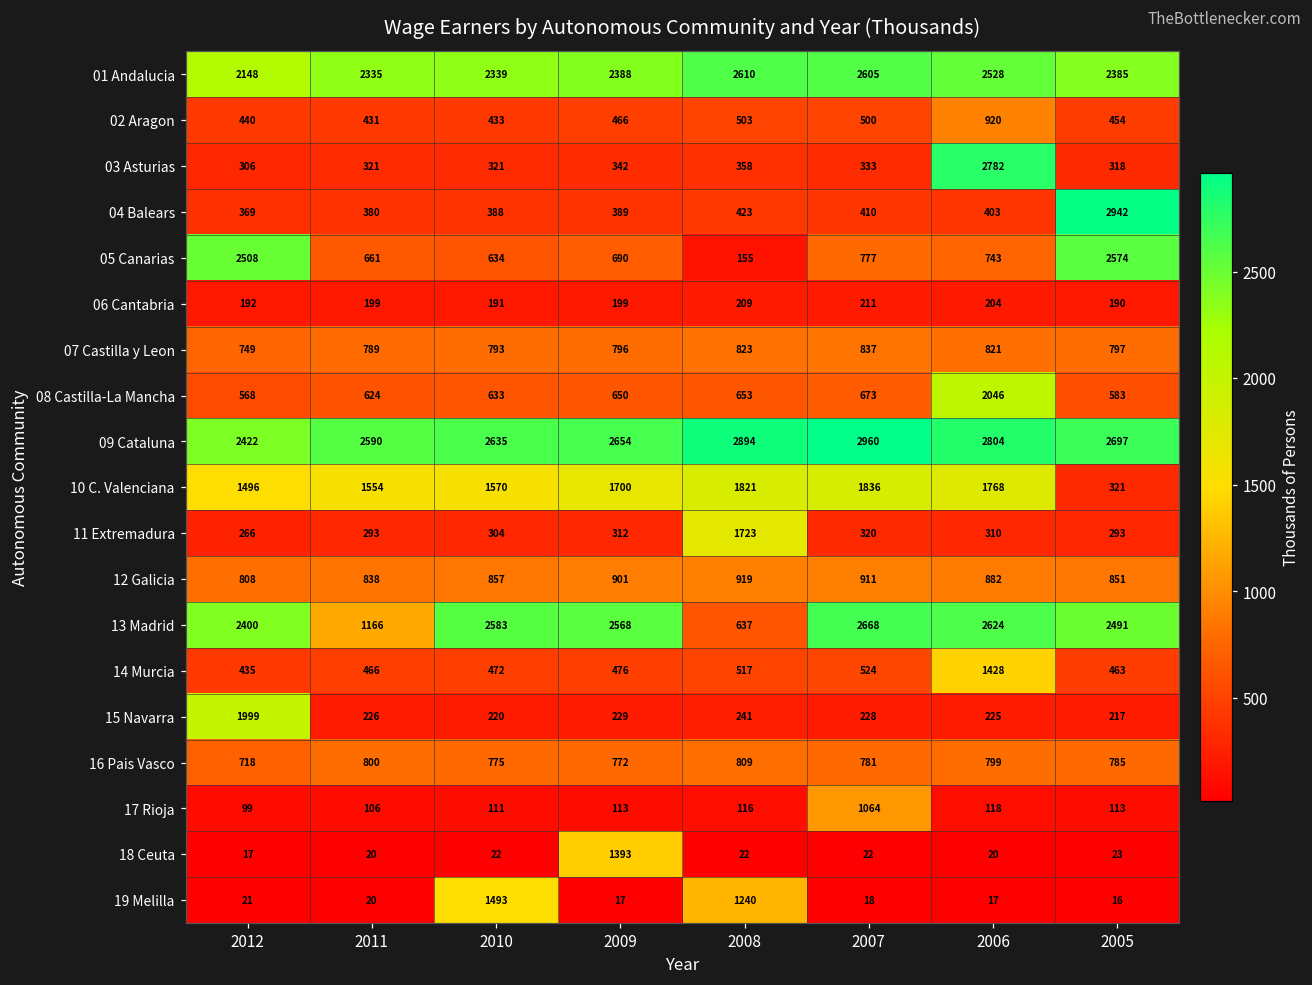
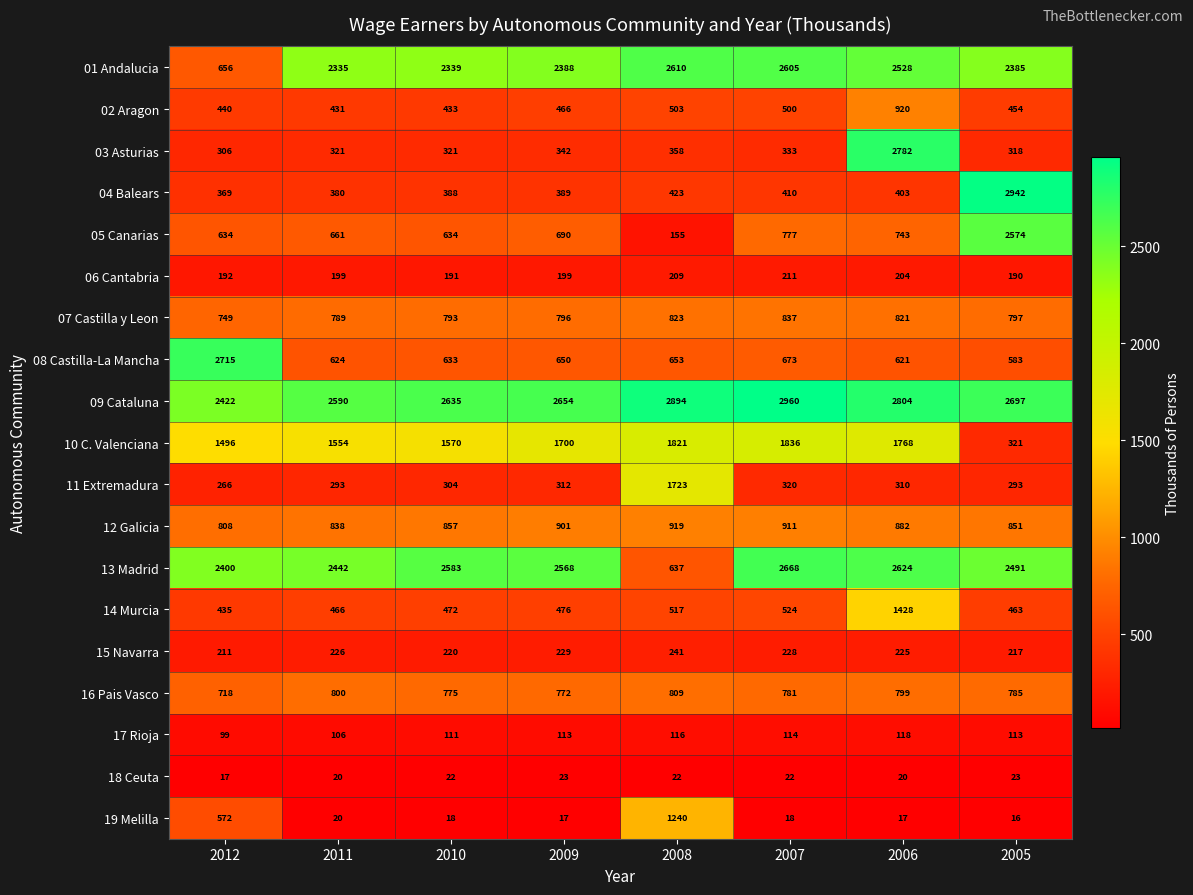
01 Andalucia, 2012: 2148 -> 656
05 Canarias, 2012: 2508 -> 634
08 Castilla-La Mancha, 2012: 568 -> 2715
08 Castilla-La Mancha, 2006: 2046 -> 621
13 Madrid, 2011: 1166 -> 2442
15 Navarra, 2012: 1999 -> 211
17 Rioja, 2007: 1064 -> 114
18 Ceuta, 2009: 1393 -> 23
19 Melilla, 2012: 21 -> 572
19 Melilla, 2010: 1493 -> 18
